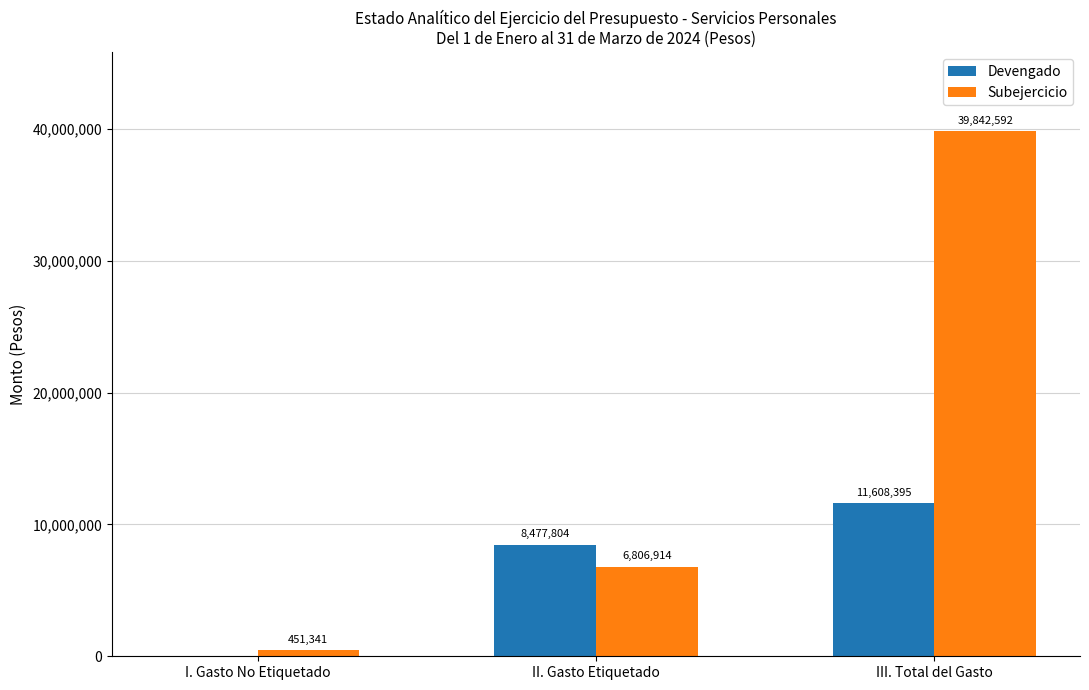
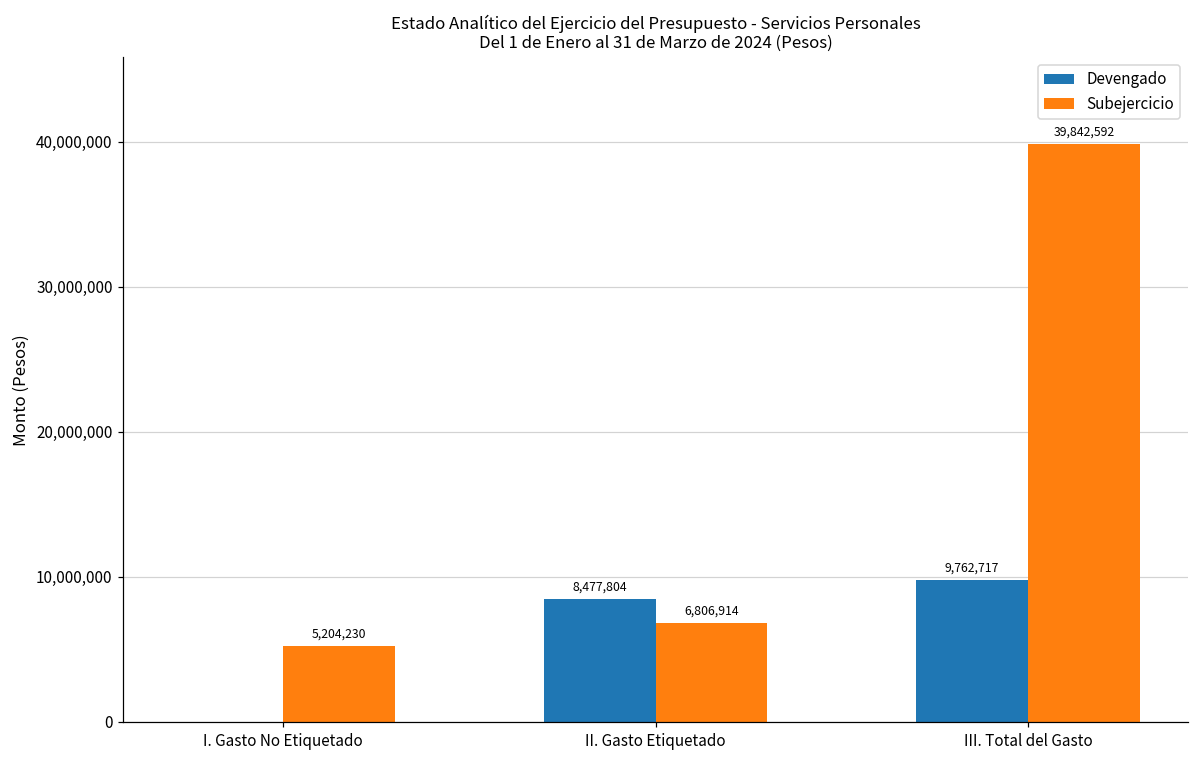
Subejercicio, I. Gasto No Etiquetado: 451,341 -> 5,204,230
Devengado, III. Total del Gasto: 11,608,395 -> 9,762,717
